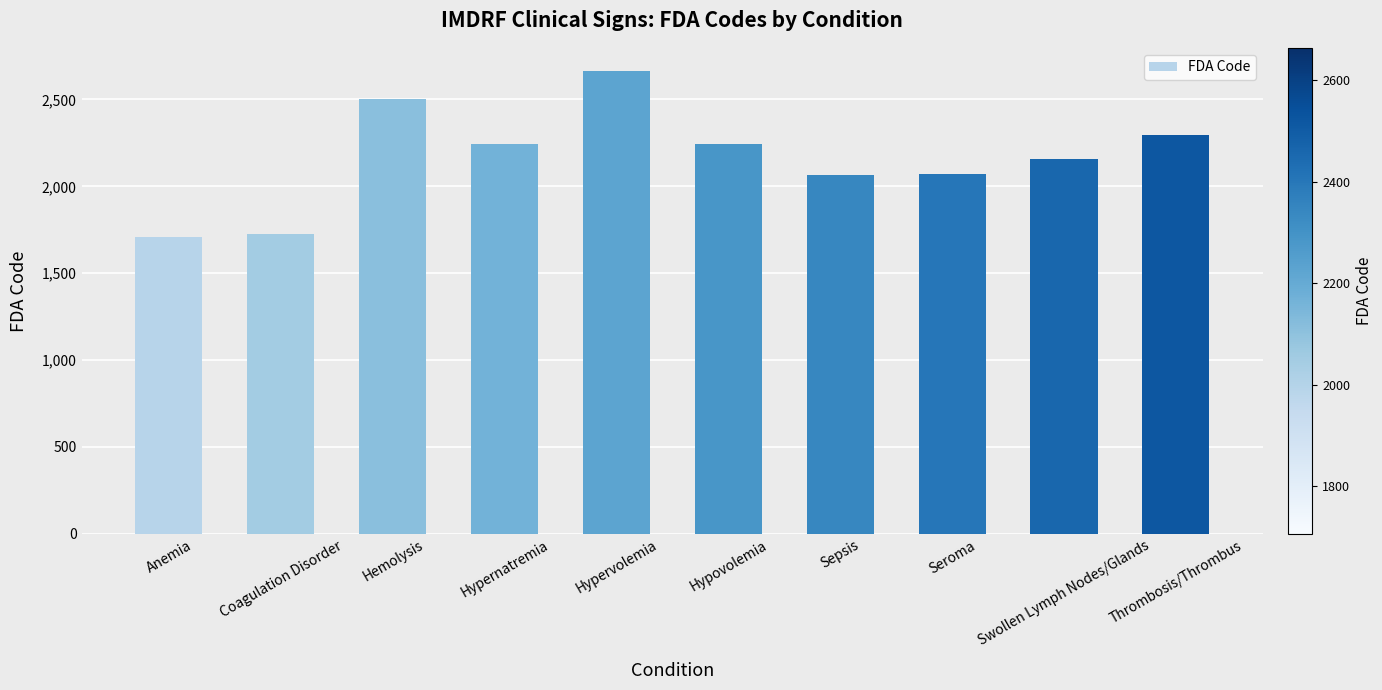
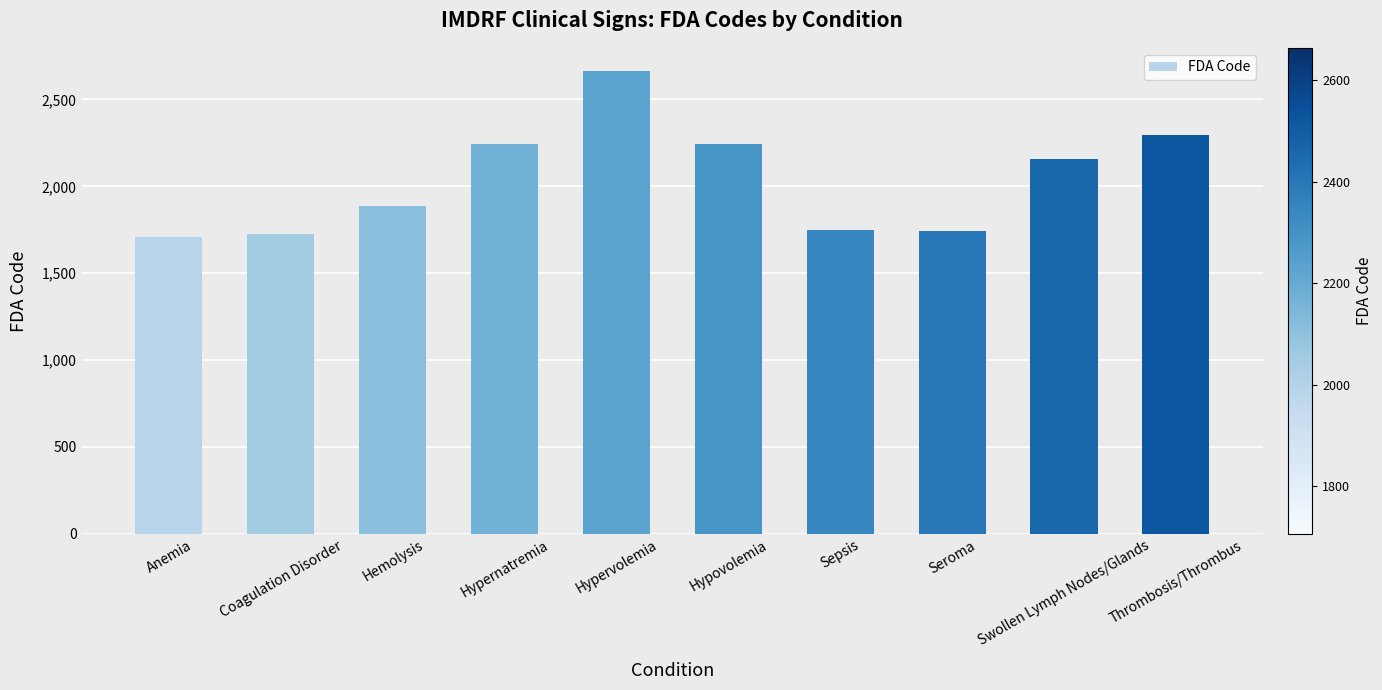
Hemolysis: 2,500 -> 1,890
Sepsis: 2,070 -> 1,750
Seroma: 2,070 -> 1,740
